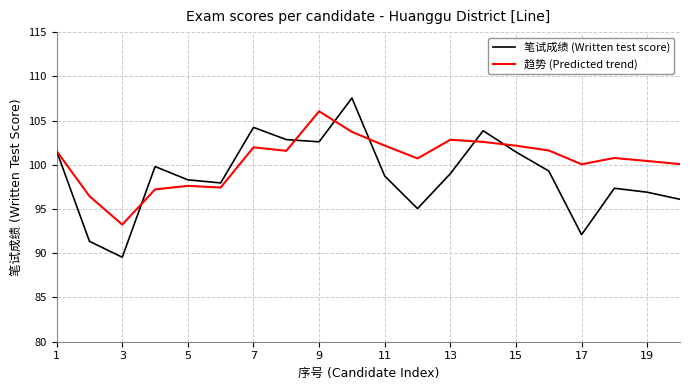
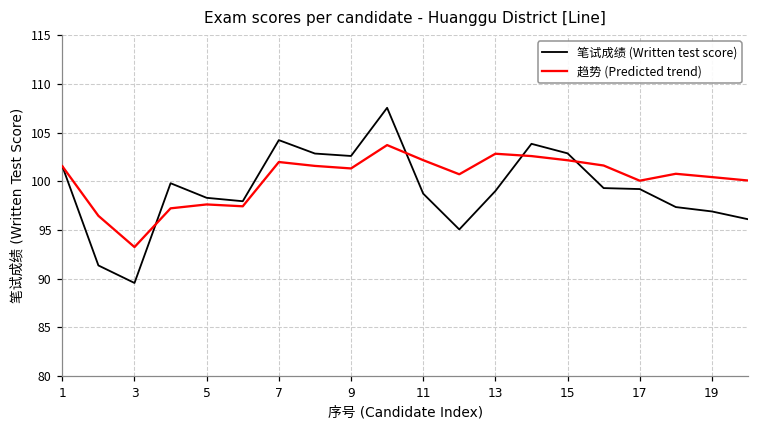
趋势 (Predicted trend), 9: 106 -> 101
笔试成绩 (Written test score), 15: 101 -> 103
笔试成绩 (Written test score), 17: 92 -> 99
